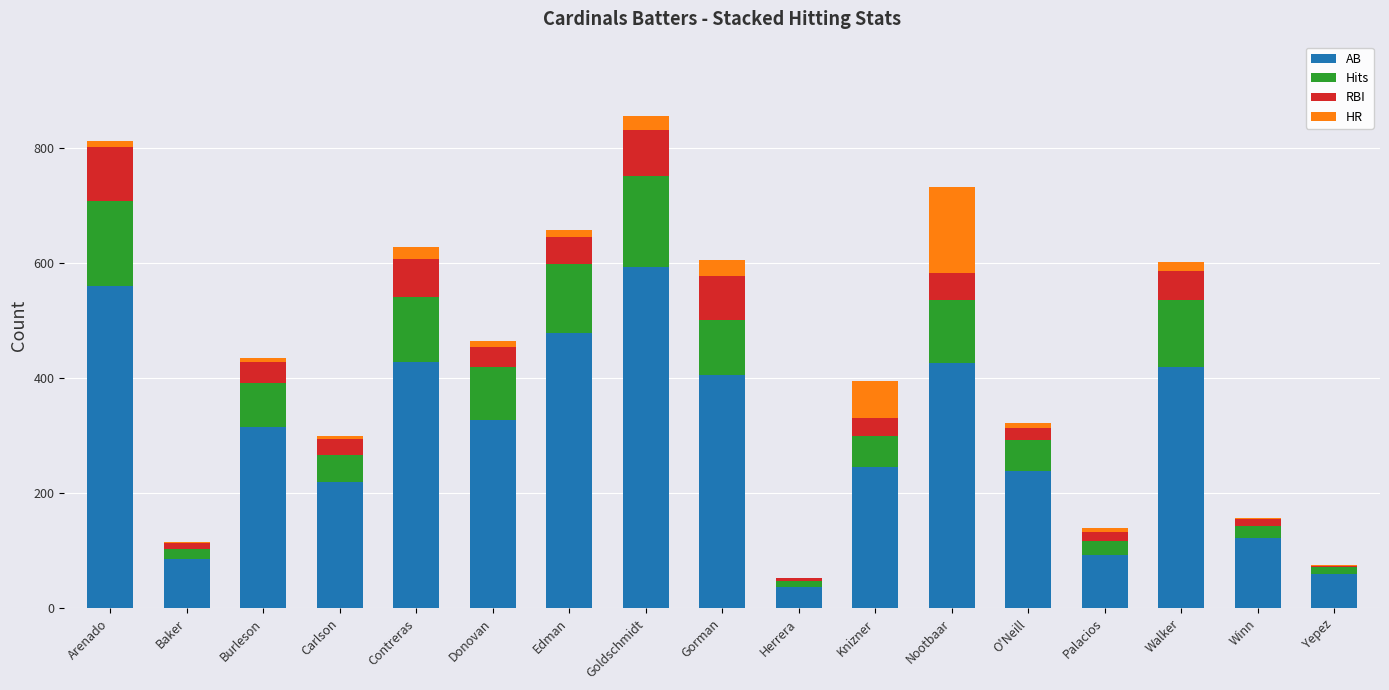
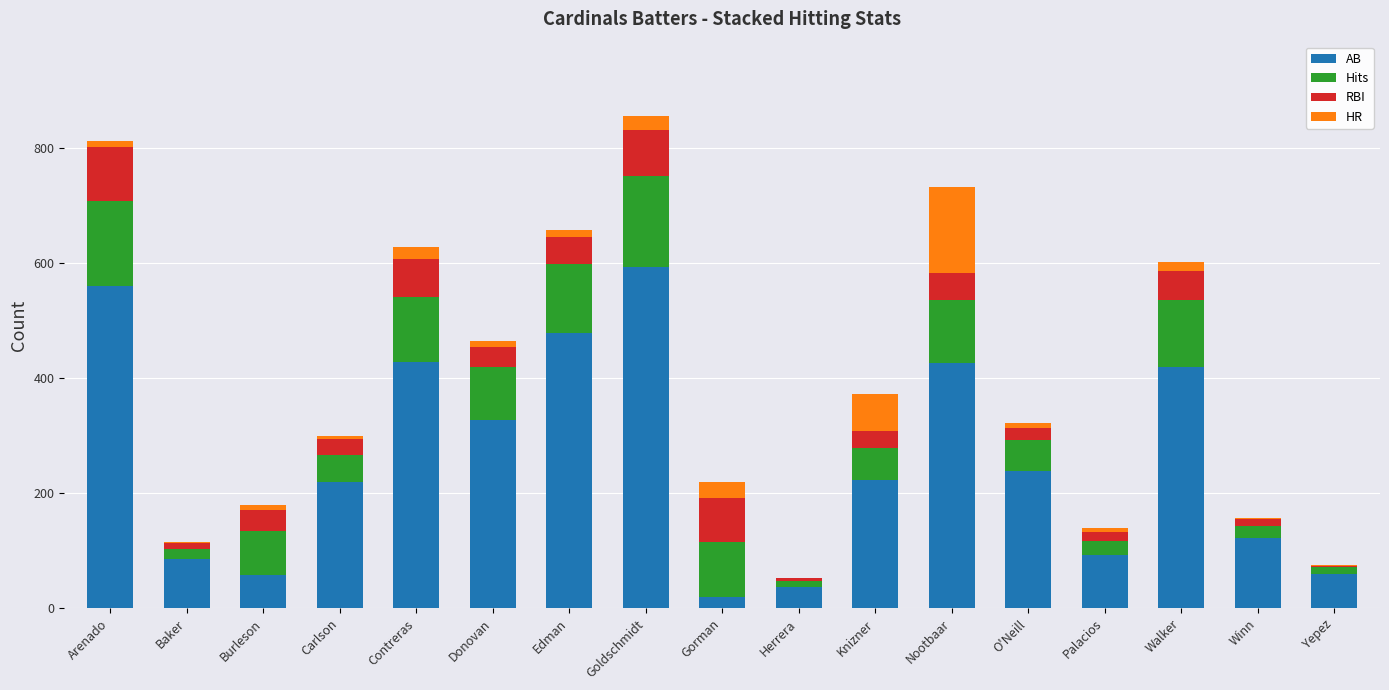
AB, Burleson: 320 -> 60
AB, Gorman: 410 -> 20
AB, Knizner: 250 -> 220
